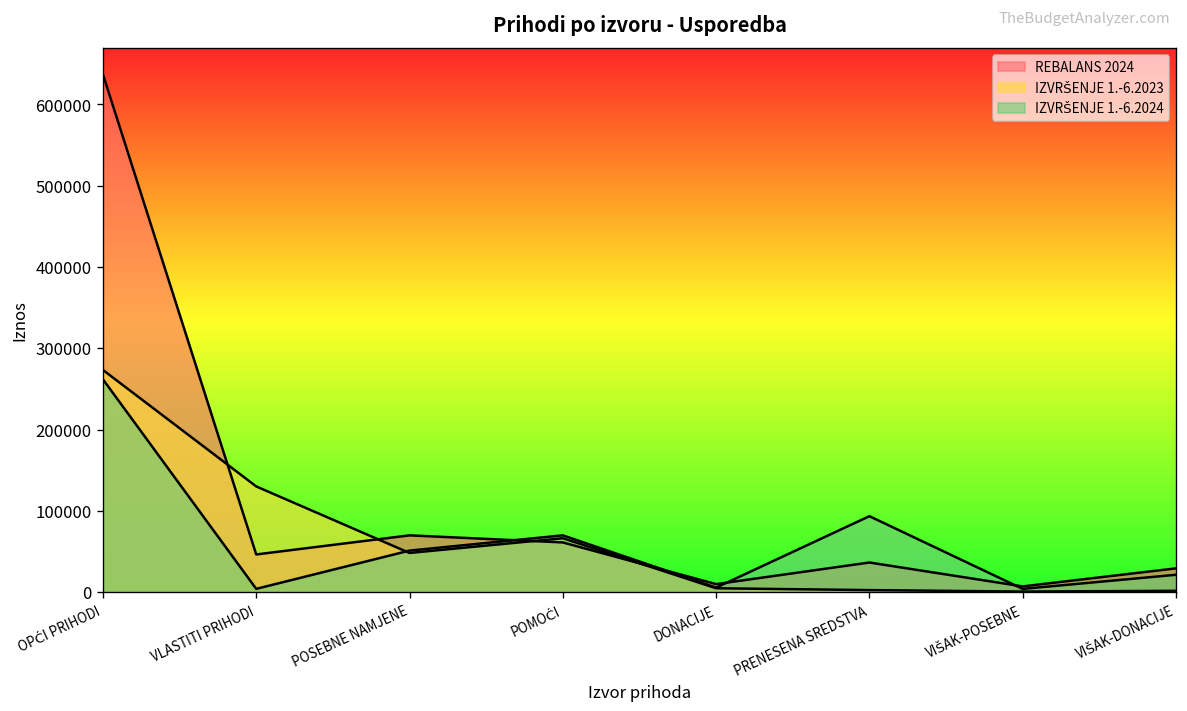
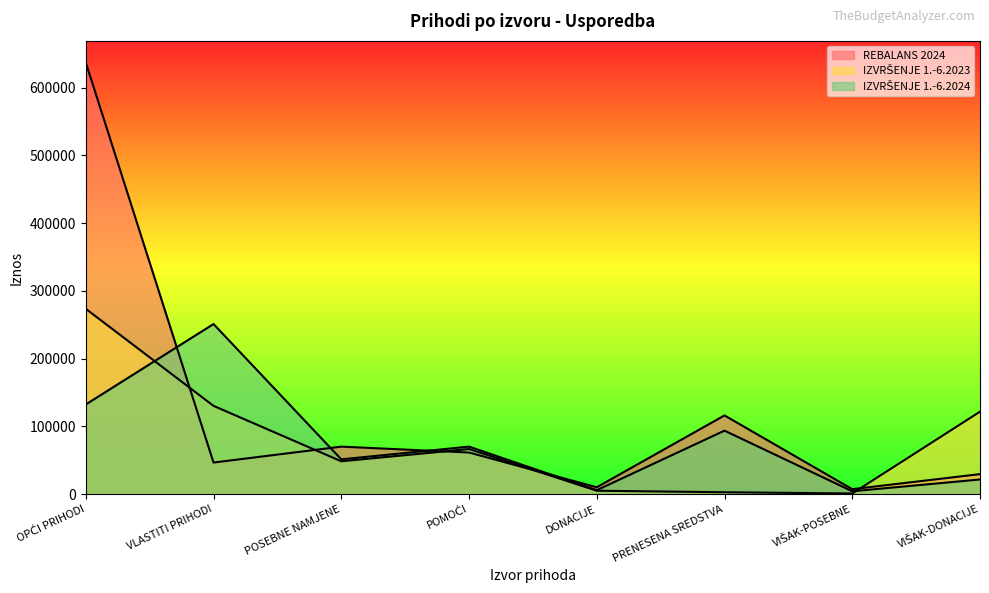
IZVRŠENJE 1.-6.2024, OPĆI PRIHODI: 260000 -> 130000
IZVRŠENJE 1.-6.2024, VLASTITI PRIHODI: 0 -> 250000
REBALANS 2024, PRENESENA SREDSTVA: 40000 -> 120000
IZVRŠENJE 1.-6.2023, VIŠAK-DONACIJE: 0 -> 120000
